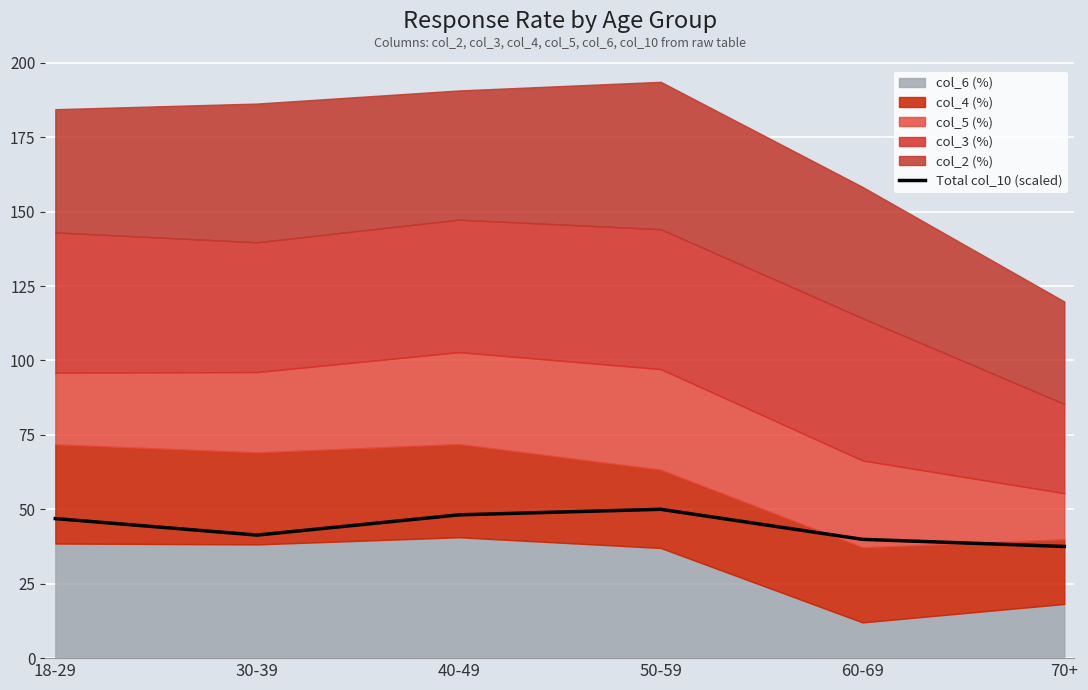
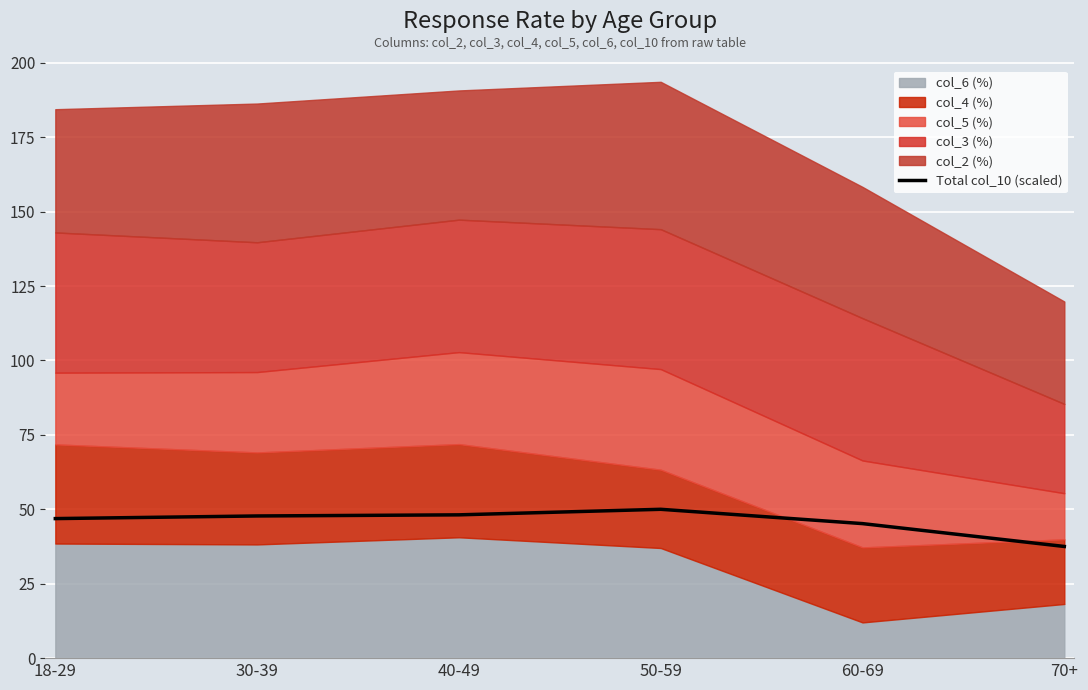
Total col_10 (scaled), 30-39: 41 -> 48
Total col_10 (scaled), 60-69: 40 -> 45
